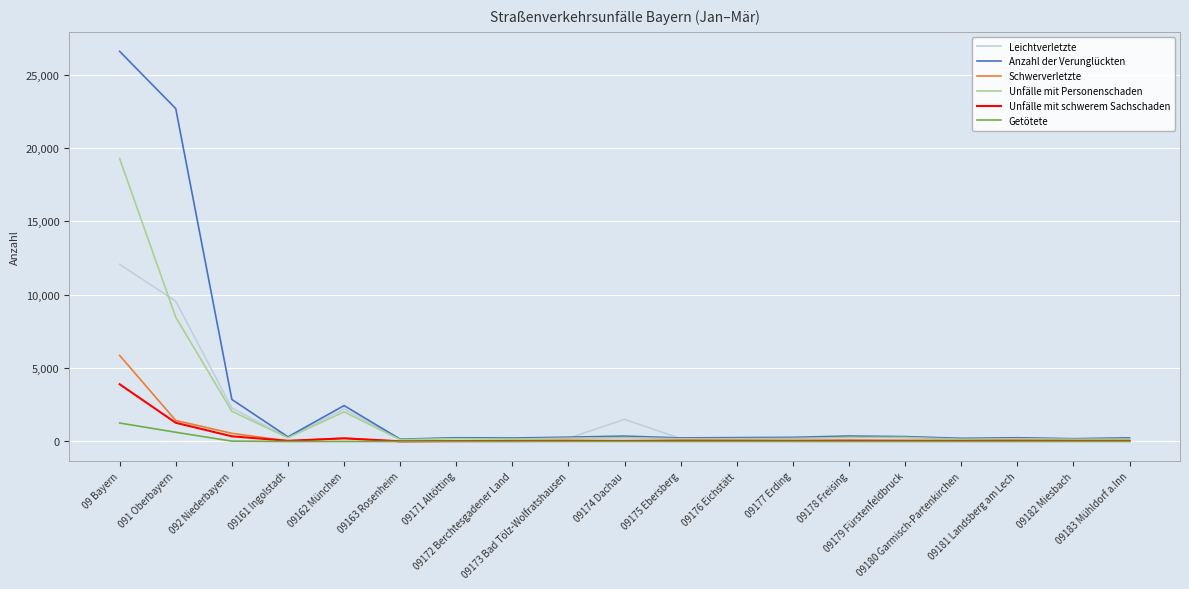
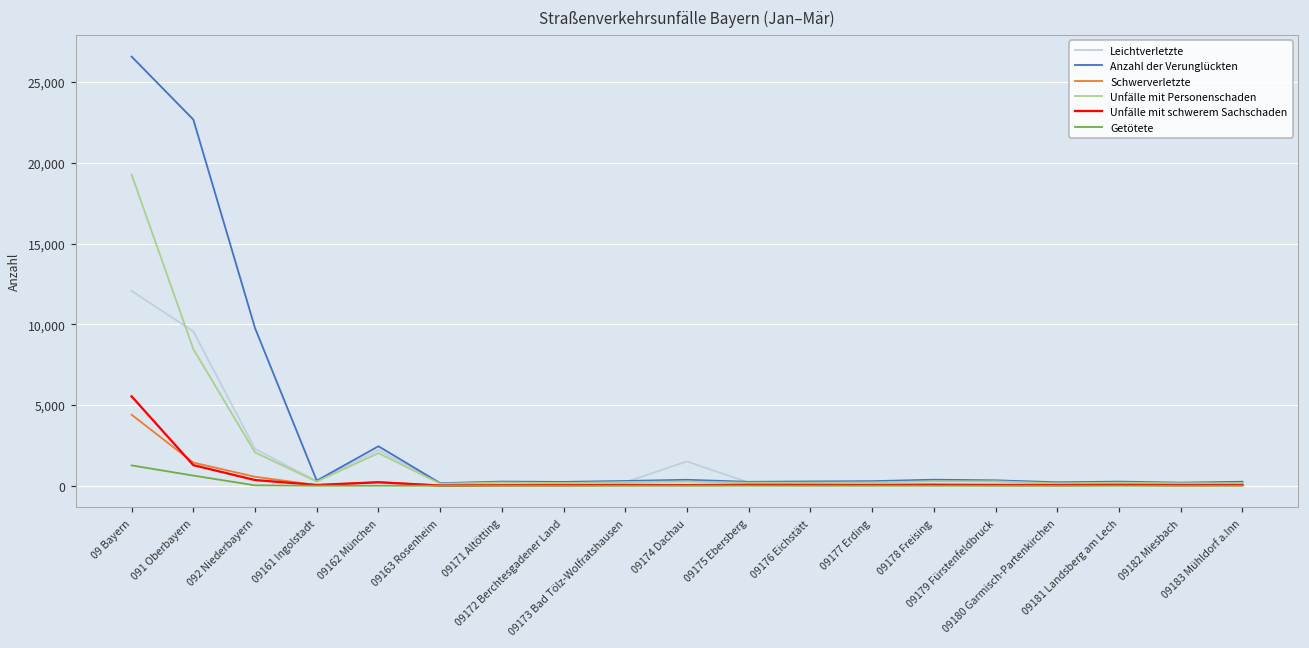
Schwerverletzte, 09 Bayern: 5,900 -> 4,400
Unfälle mit schwerem Sachschaden, 09 Bayern: 3,900 -> 5,500
Anzahl der Verunglückten, 092 Niederbayern: 2,900 -> 9,800
